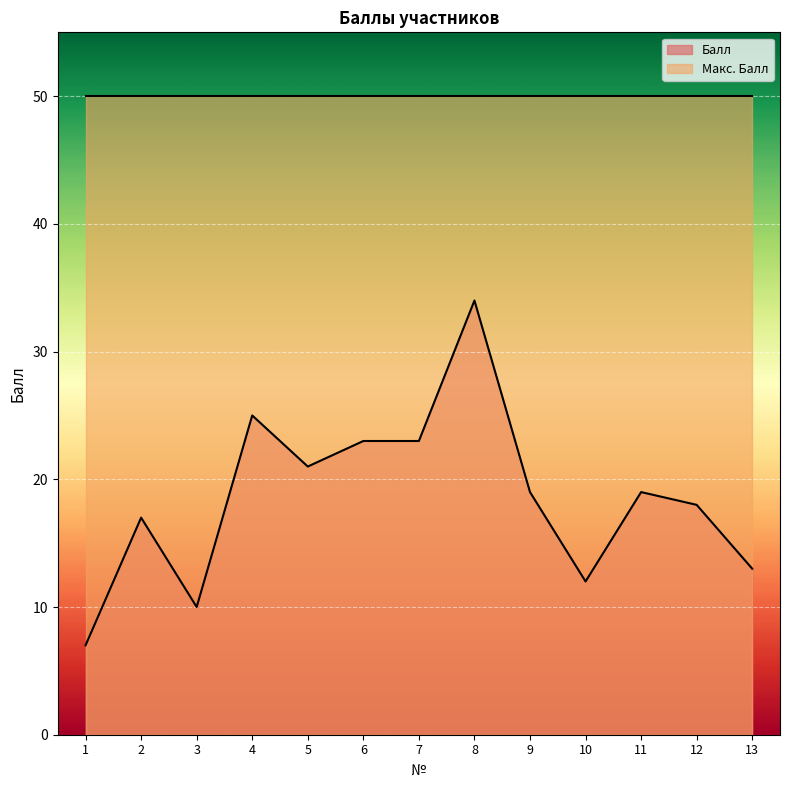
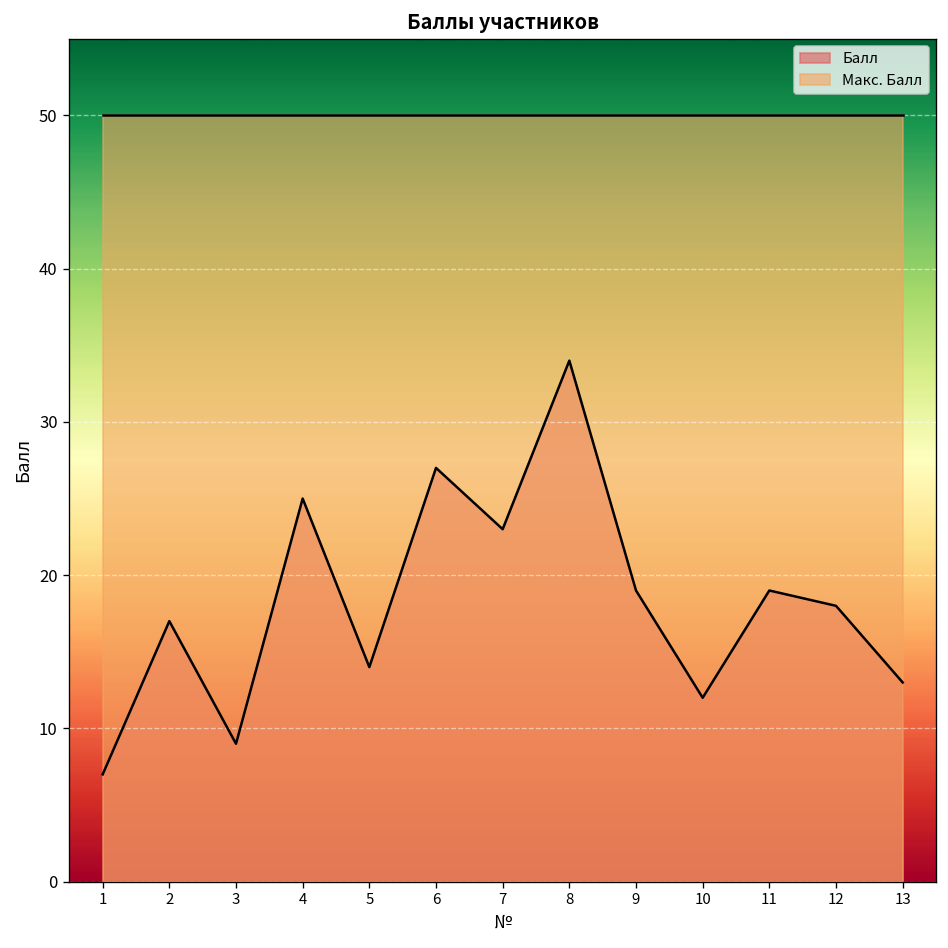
Балл, 3: 10 -> 9
Балл, 5: 21 -> 14
Балл, 6: 23 -> 27
